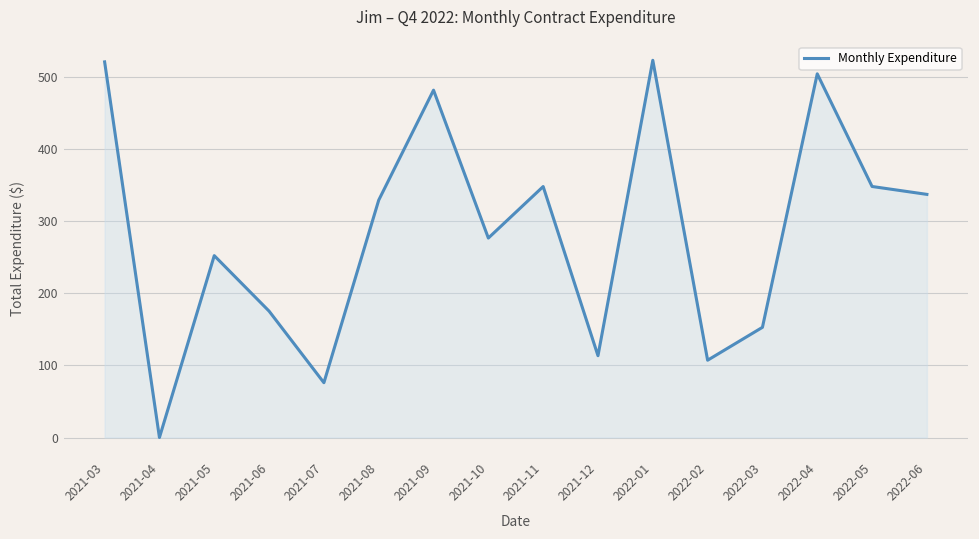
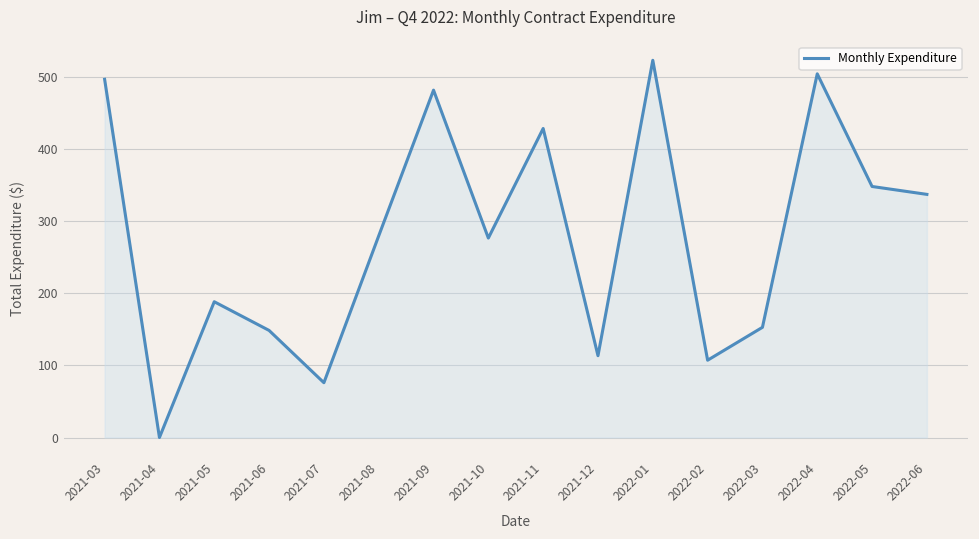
2021-03: 520 -> 500
2021-05: 250 -> 190
2021-06: 180 -> 150
2021-08: 330 -> 280
2021-11: 350 -> 430
